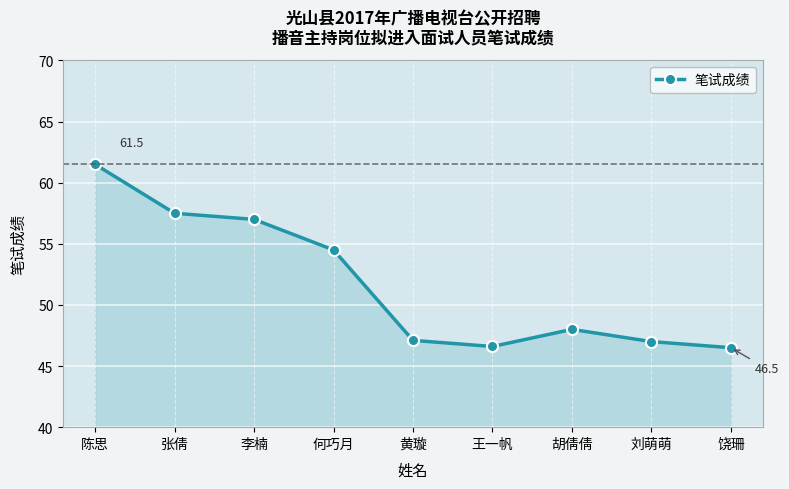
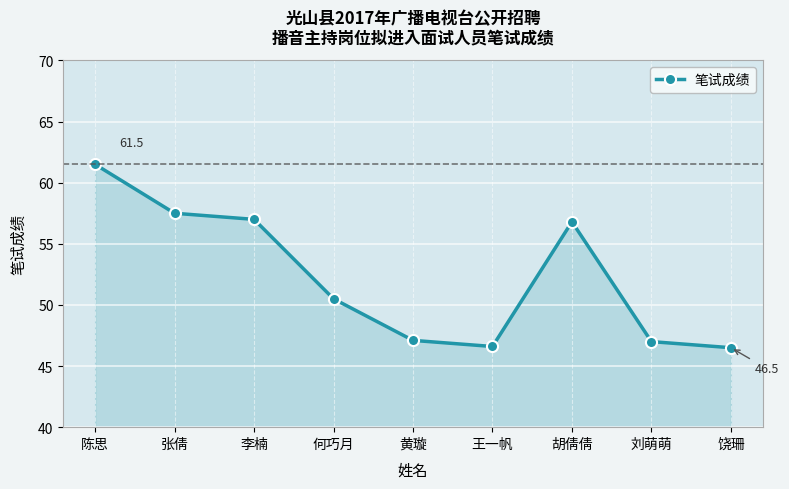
何巧月: 54.5 -> 50.5
胡倩倩: 48.0 -> 56.8
